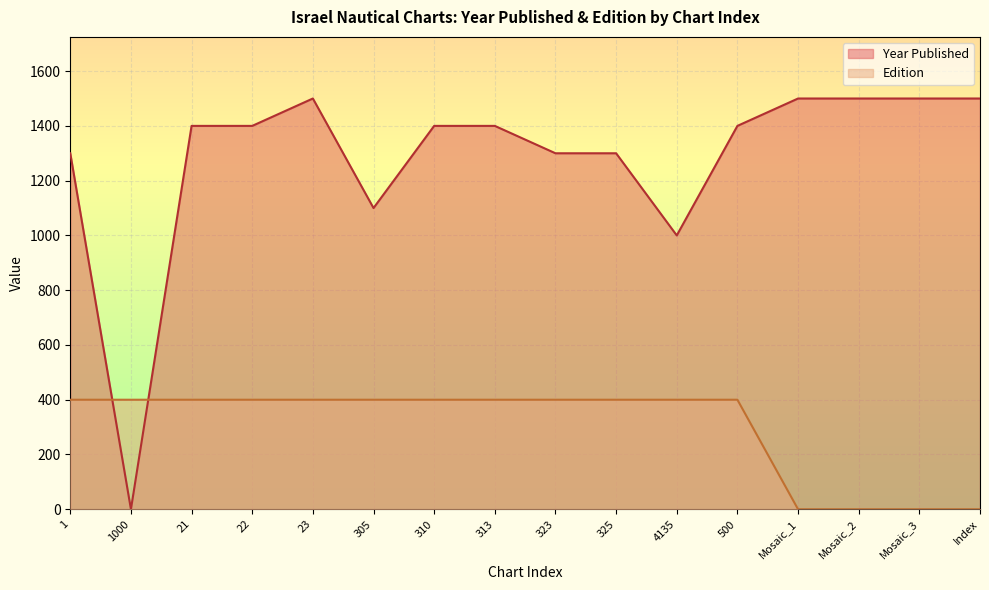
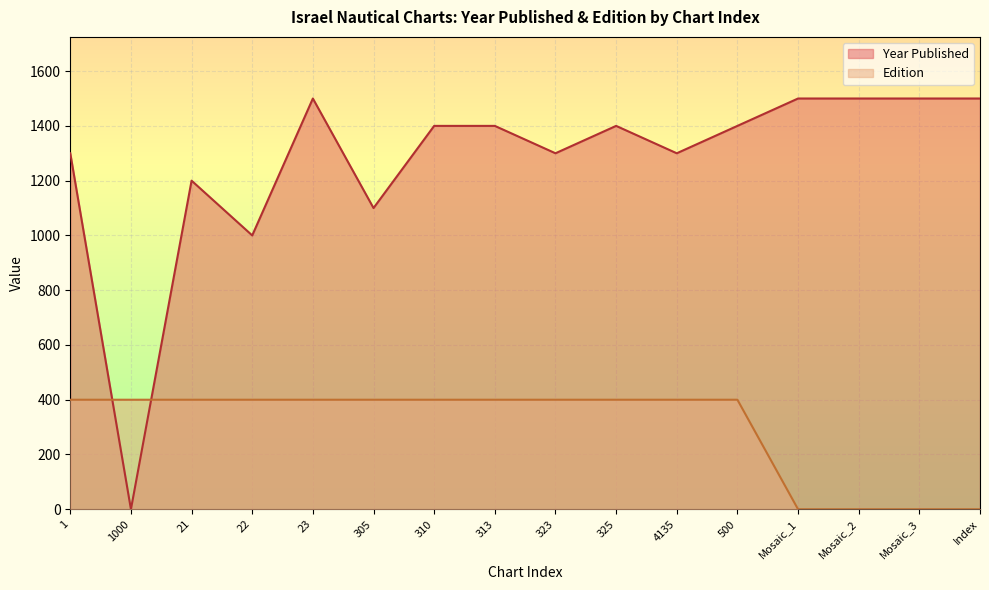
Year Published, 21: 1400 -> 1200
Year Published, 22: 1400 -> 1000
Year Published, 325: 1300 -> 1400
Year Published, 4135: 1000 -> 1300
